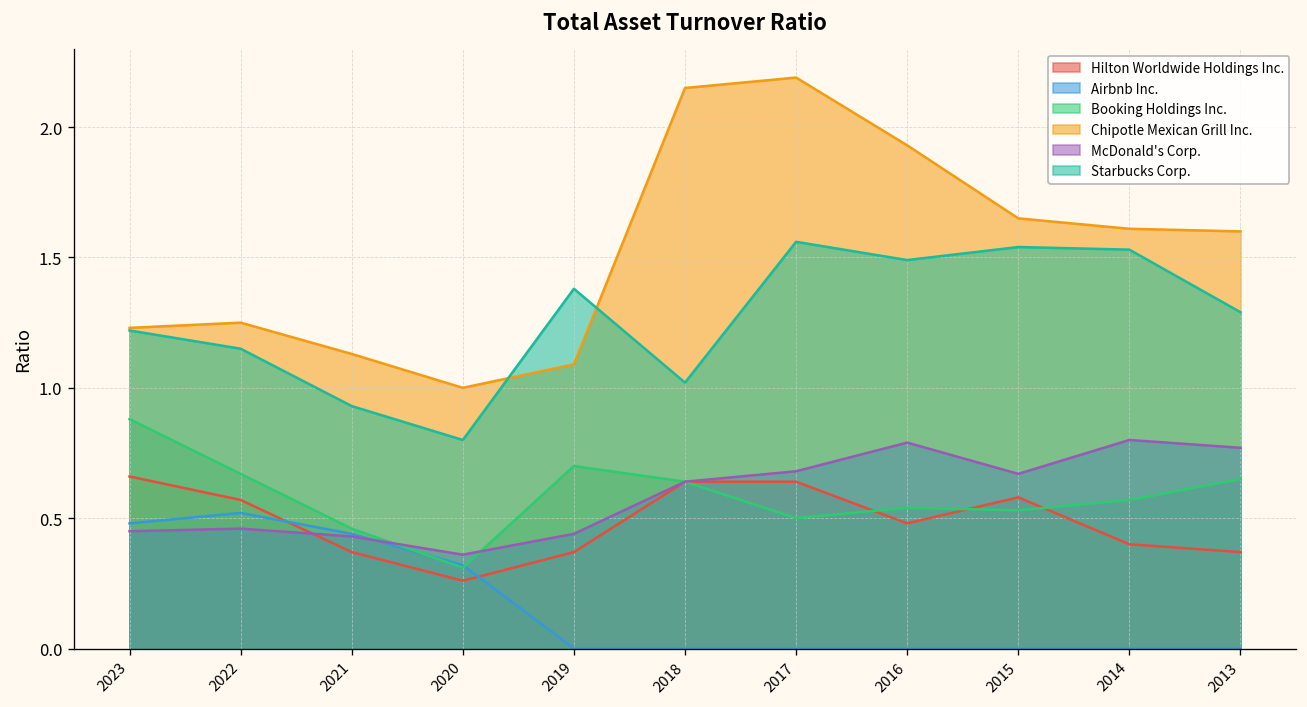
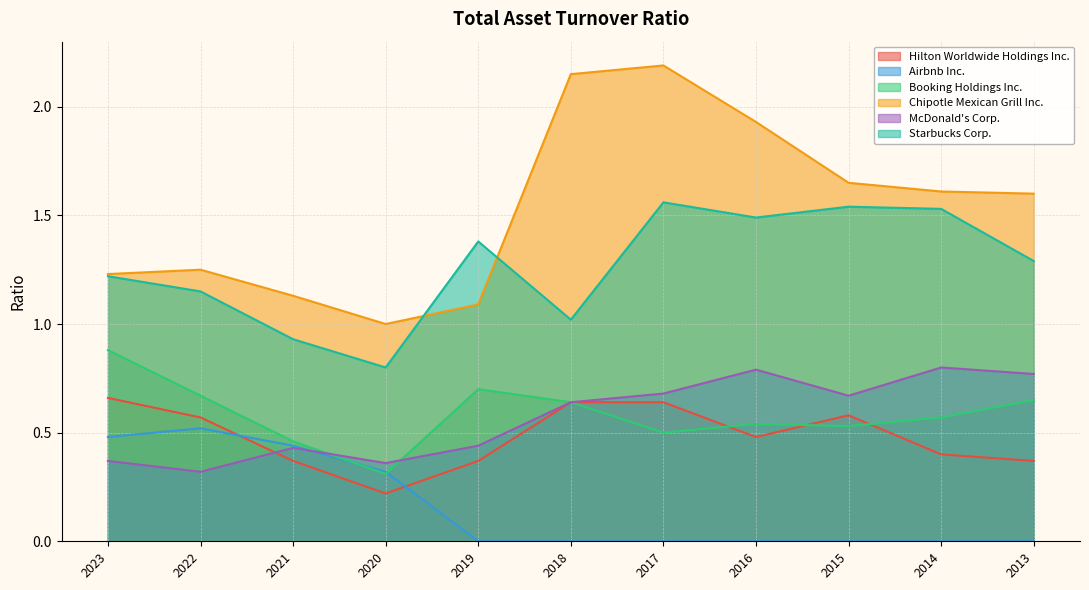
McDonald's Corp., 2023: 0.45 -> 0.37
McDonald's Corp., 2022: 0.46 -> 0.32
Hilton Worldwide Holdings Inc., 2020: 0.26 -> 0.22
